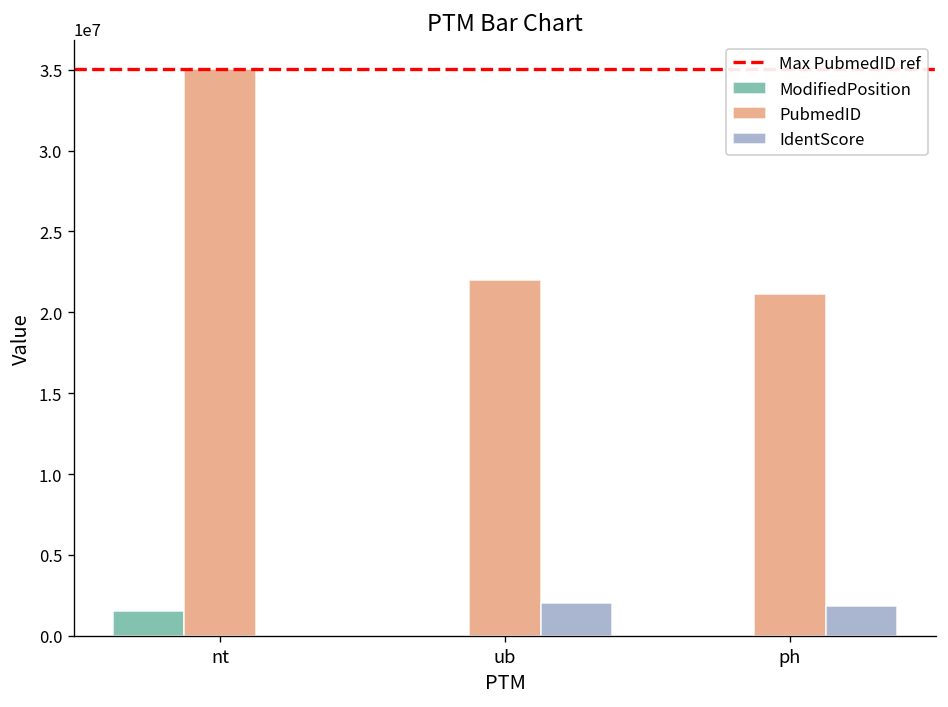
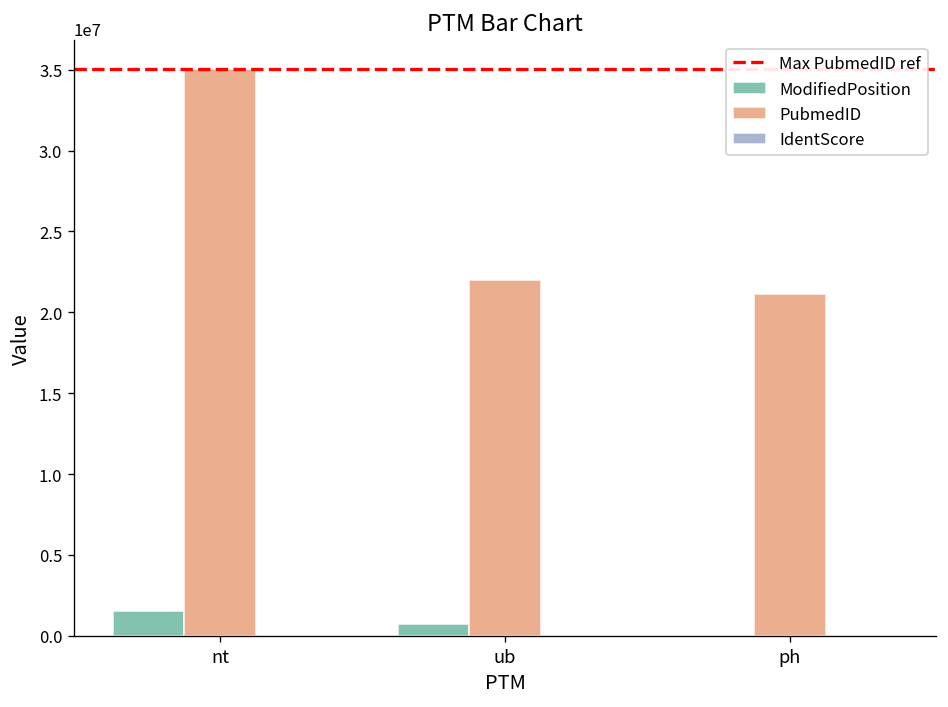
ModifiedPosition, ub: 0 -> 700000
IdentScore, ub: 2000000 -> 0
IdentScore, ph: 1800000 -> 0
